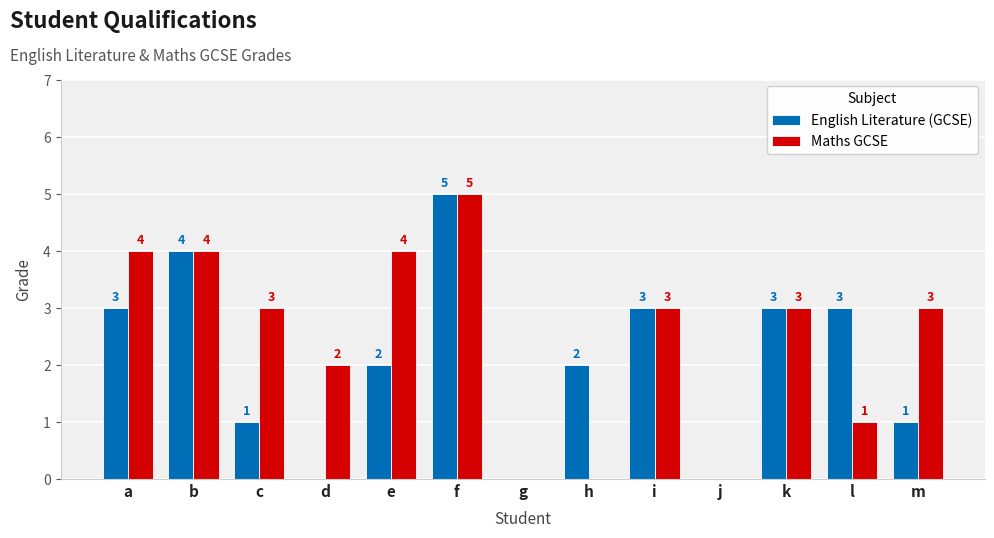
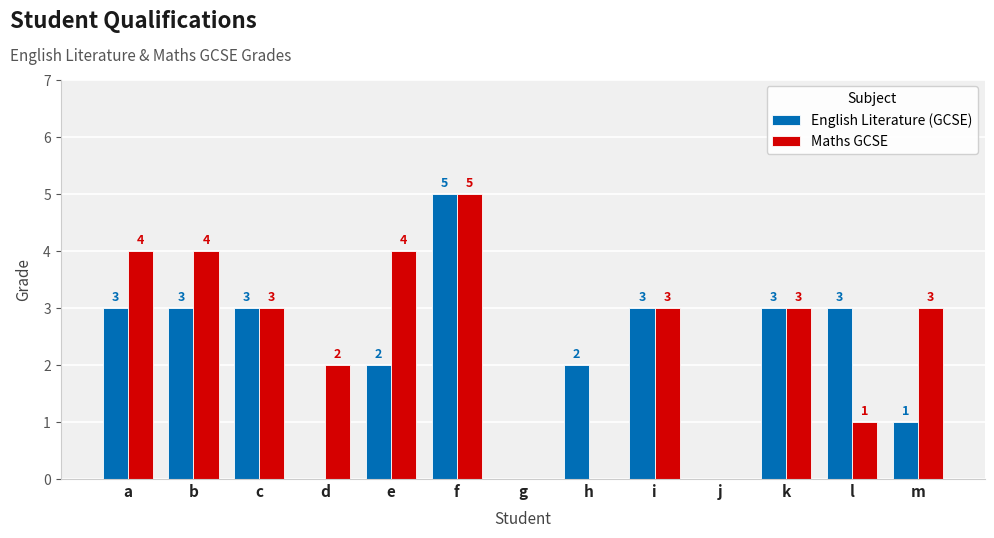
English Literature (GCSE), b: 4 -> 3
English Literature (GCSE), c: 1 -> 3
